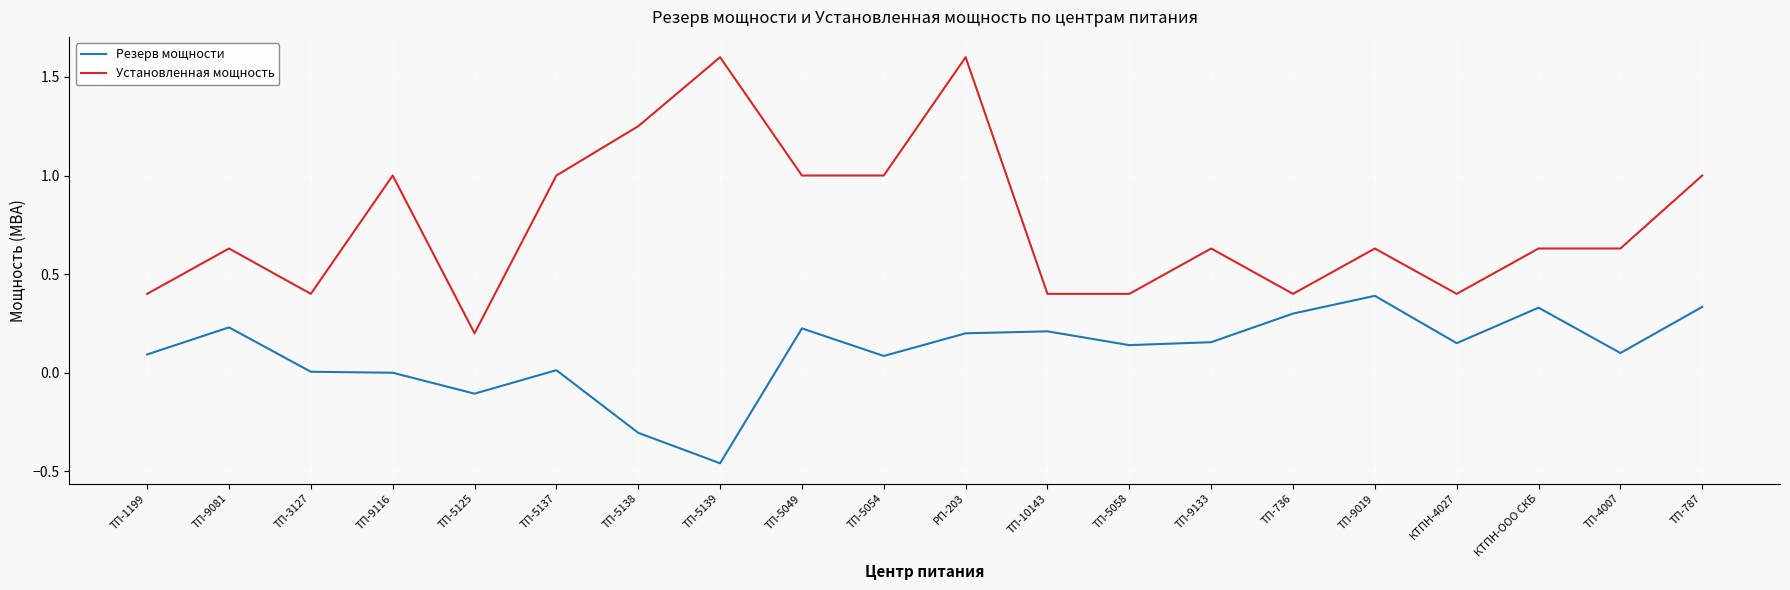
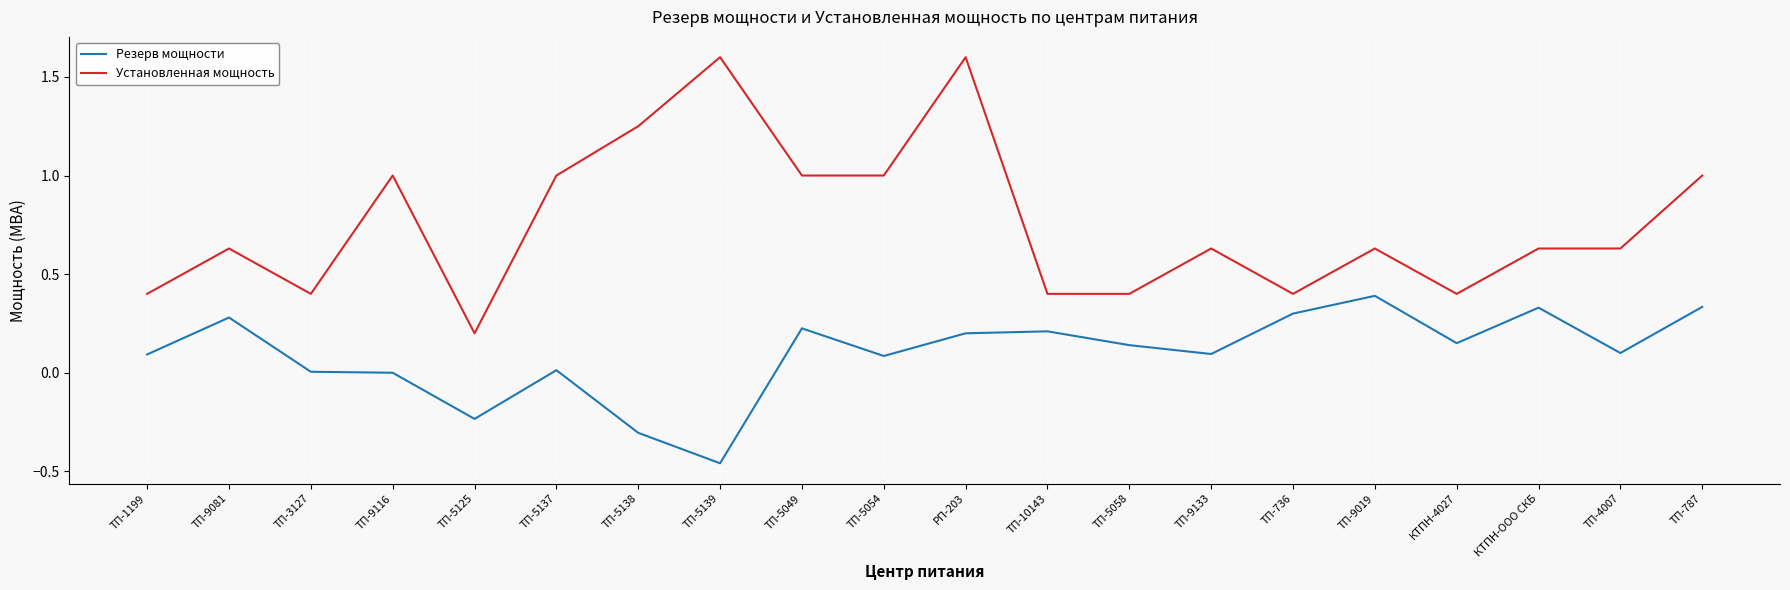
Резерв мощности, ТП-9081: 0.23 -> 0.28
Резерв мощности, ТП-5125: -0.11 -> -0.23
Резерв мощности, ТП-9133: 0.16 -> 0.10
